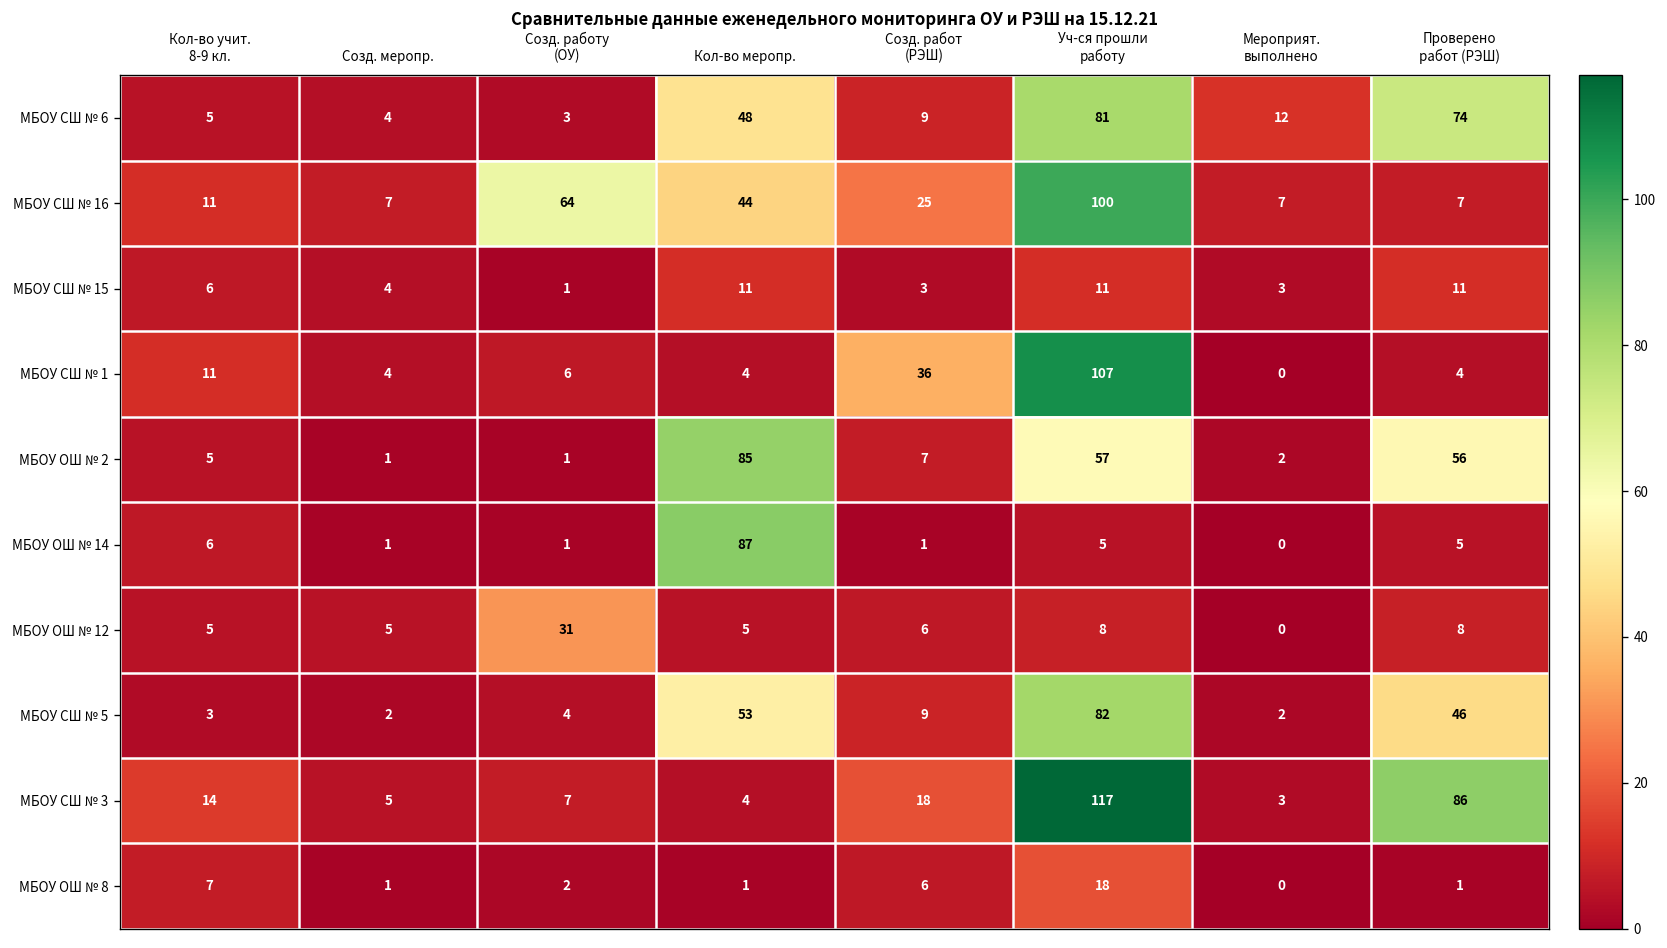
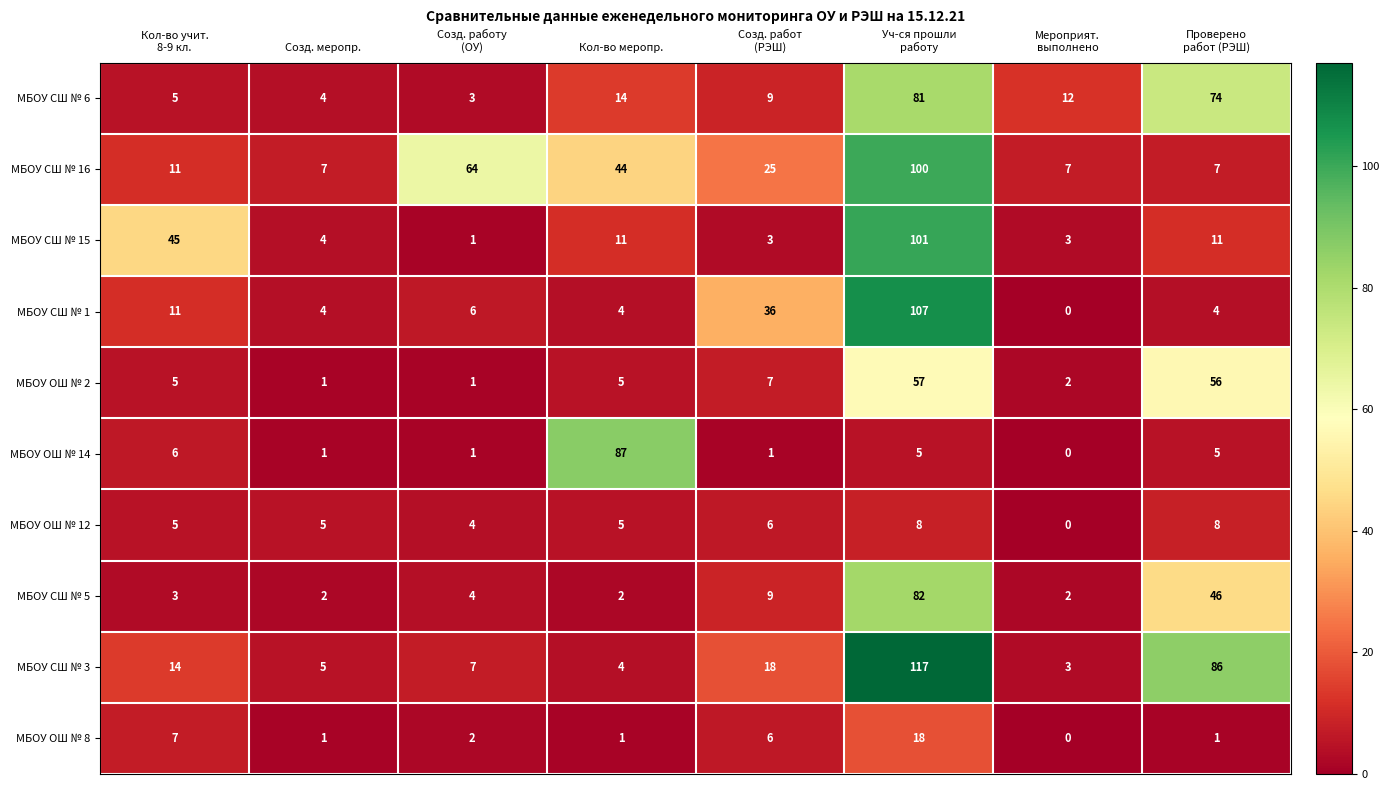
МБОУ СШ № 6, Кол-во меропр.: 48 -> 14
МБОУ СШ № 15, Кол-во учит. 8-9 кл.: 6 -> 45
МБОУ СШ № 15, Уч-ся прошли работу: 11 -> 101
МБОУ ОШ № 2, Кол-во меропр.: 85 -> 5
МБОУ ОШ № 12, Созд. работу (ОУ): 31 -> 4
МБОУ СШ № 5, Кол-во меропр.: 53 -> 2
